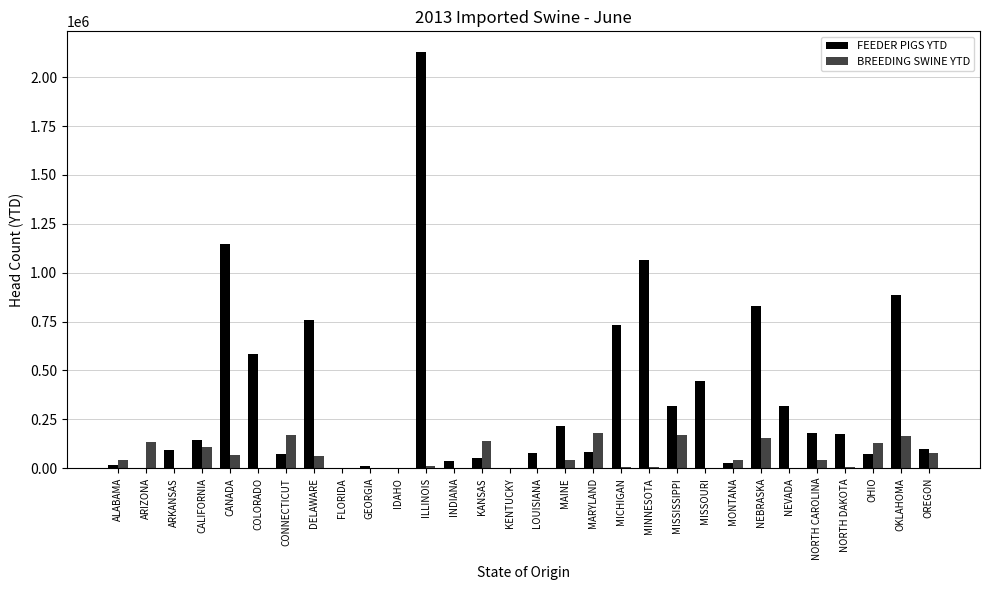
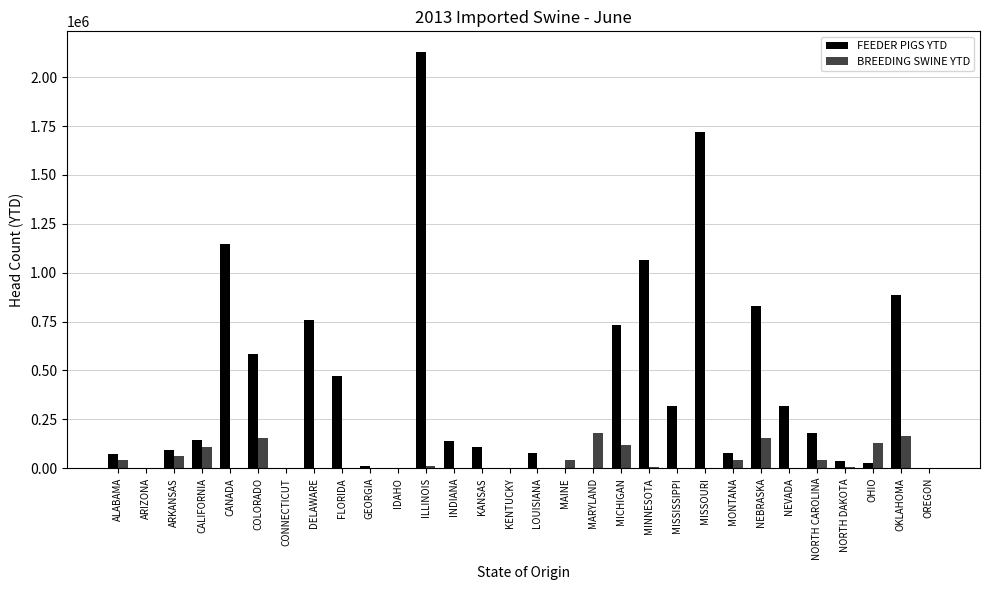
FEEDER PIGS YTD, ALABAMA: 10000 -> 80000
BREEDING SWINE YTD, ARIZONA: 140000 -> 0
BREEDING SWINE YTD, ARKANSAS: 0 -> 60000
BREEDING SWINE YTD, CANADA: 70000 -> 0
BREEDING SWINE YTD, COLORADO: 0 -> 160000
FEEDER PIGS YTD, CONNECTICUT: 70000 -> 0
BREEDING SWINE YTD, CONNECTICUT: 170000 -> 0
BREEDING SWINE YTD, DELAWARE: 60000 -> 0
FEEDER PIGS YTD, FLORIDA: 0 -> 470000
FEEDER PIGS YTD, INDIANA: 40000 -> 140000
FEEDER PIGS YTD, KANSAS: 50000 -> 110000
BREEDING SWINE YTD, KANSAS: 140000 -> 0
FEEDER PIGS YTD, MAINE: 220000 -> 0
FEEDER PIGS YTD, MARYLAND: 80000 -> 0
BREEDING SWINE YTD, MICHIGAN: 10000 -> 120000
BREEDING SWINE YTD, MISSISSIPPI: 170000 -> 0
FEEDER PIGS YTD, MISSOURI: 450000 -> 1720000
FEEDER PIGS YTD, MONTANA: 30000 -> 80000
FEEDER PIGS YTD, NORTH DAKOTA: 170000 -> 40000
FEEDER PIGS YTD, OHIO: 80000 -> 30000
FEEDER PIGS YTD, OREGON: 100000 -> 0
BREEDING SWINE YTD, OREGON: 80000 -> 0
